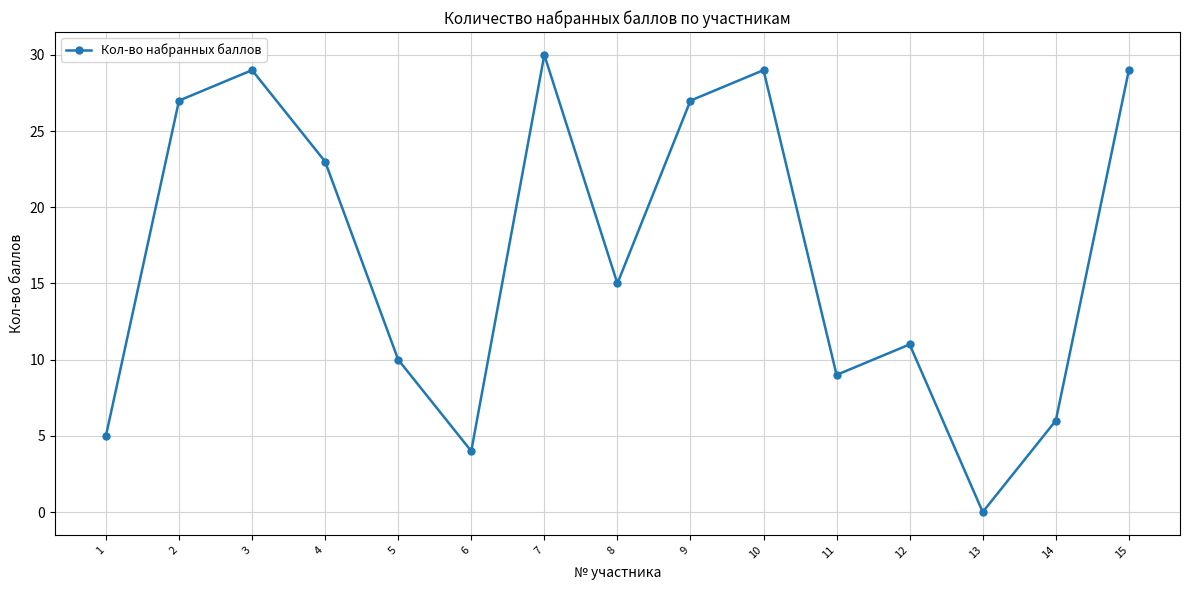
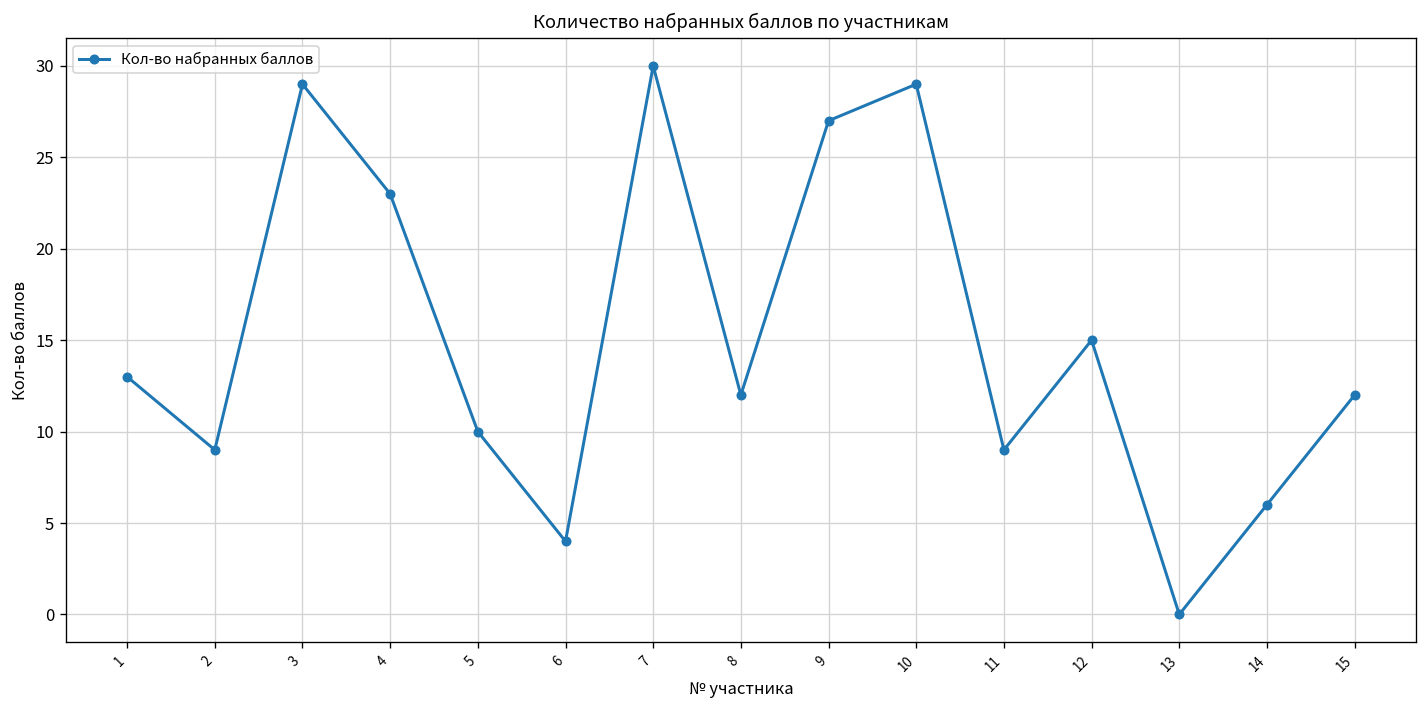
1: 5 -> 13
2: 27 -> 9
8: 15 -> 12
12: 11 -> 15
15: 29 -> 12
